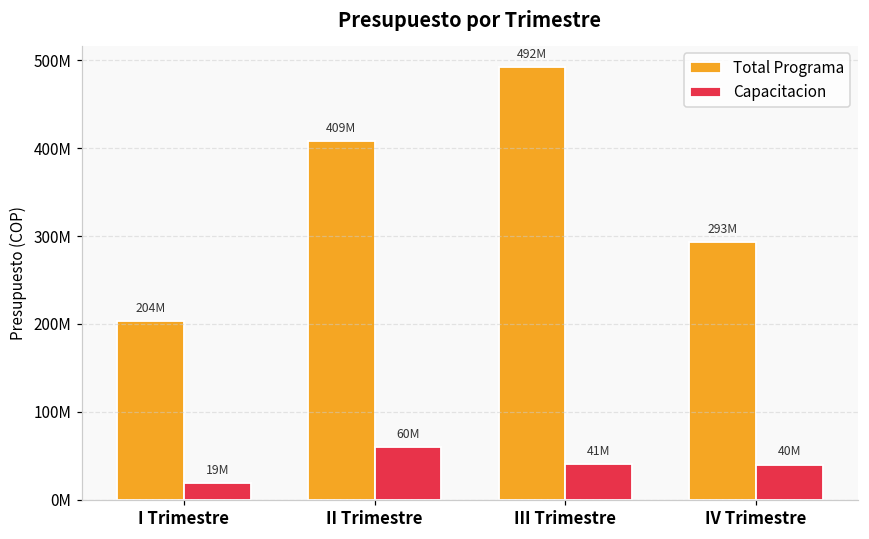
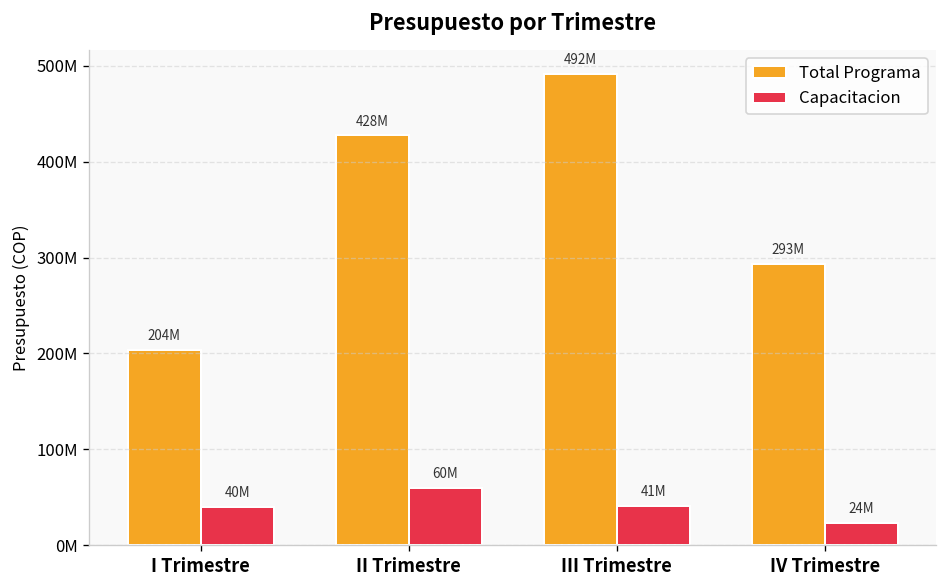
Capacitacion, I Trimestre: 19M -> 40M
Total Programa, II Trimestre: 409M -> 428M
Capacitacion, IV Trimestre: 40M -> 24M
